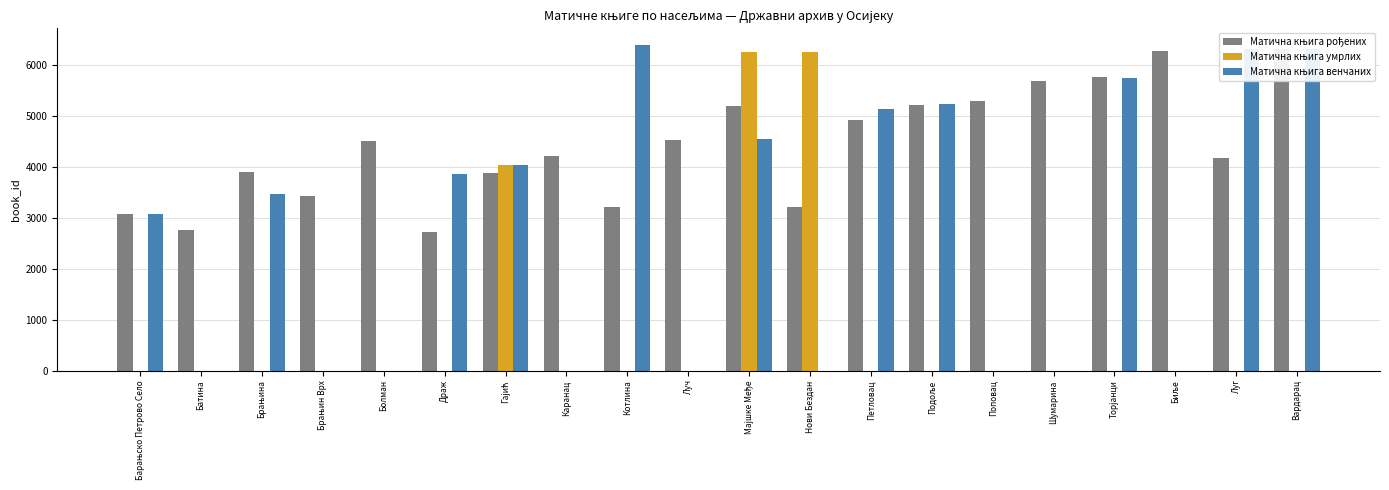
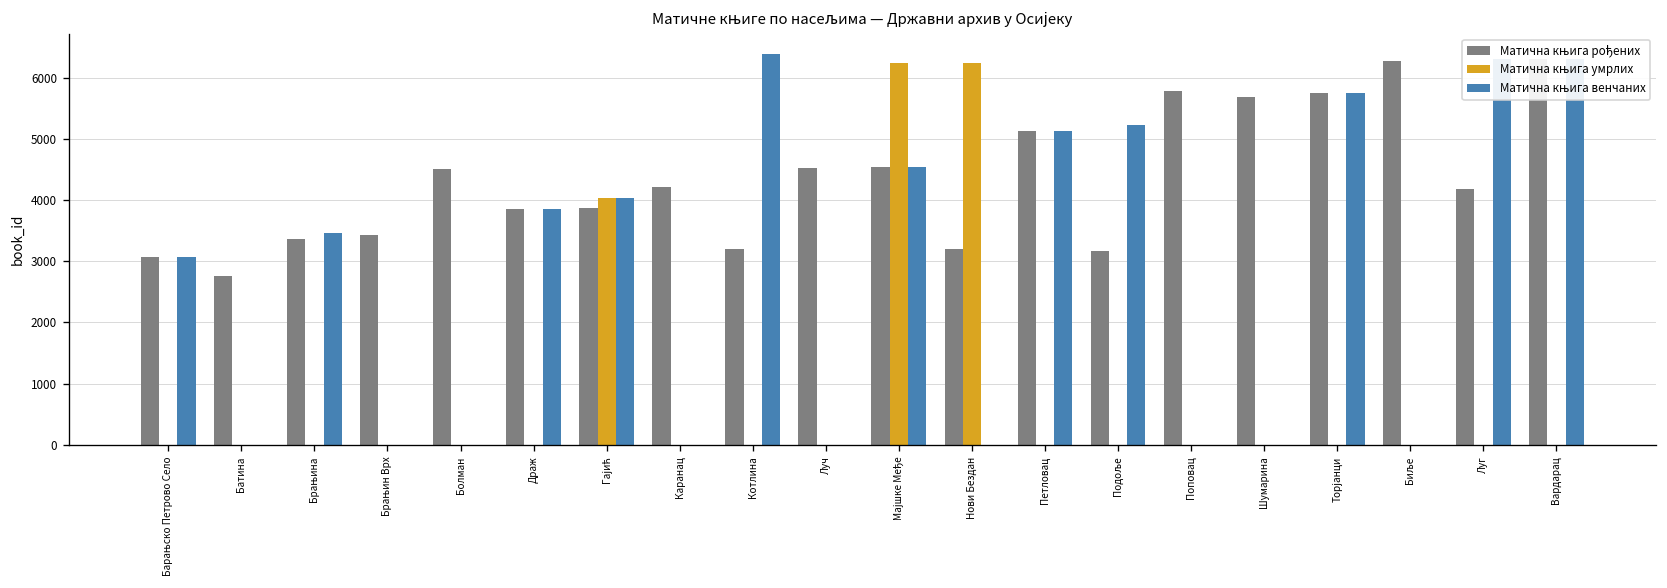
Матична књига рођених, Брањина: 3900 -> 3400
Матична књига рођених, Драж: 2700 -> 3900
Матична књига рођених, Мајшке Међе: 5200 -> 4600
Матична књига рођених, Петловац: 4900 -> 5100
Матична књига рођених, Подоље: 5200 -> 3200
Матична књига рођених, Поповац: 5300 -> 5800
